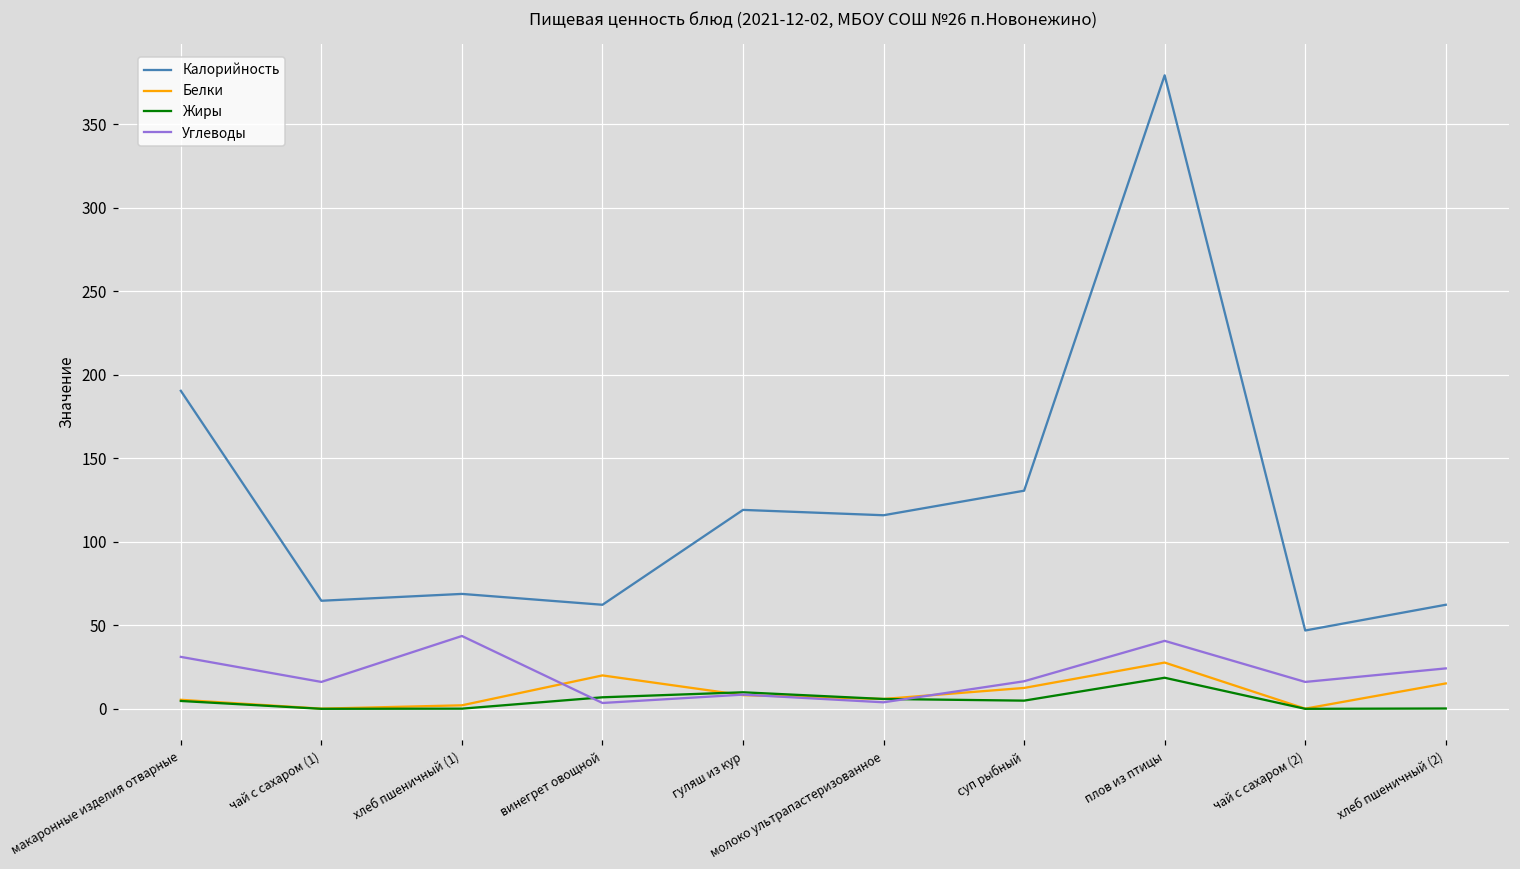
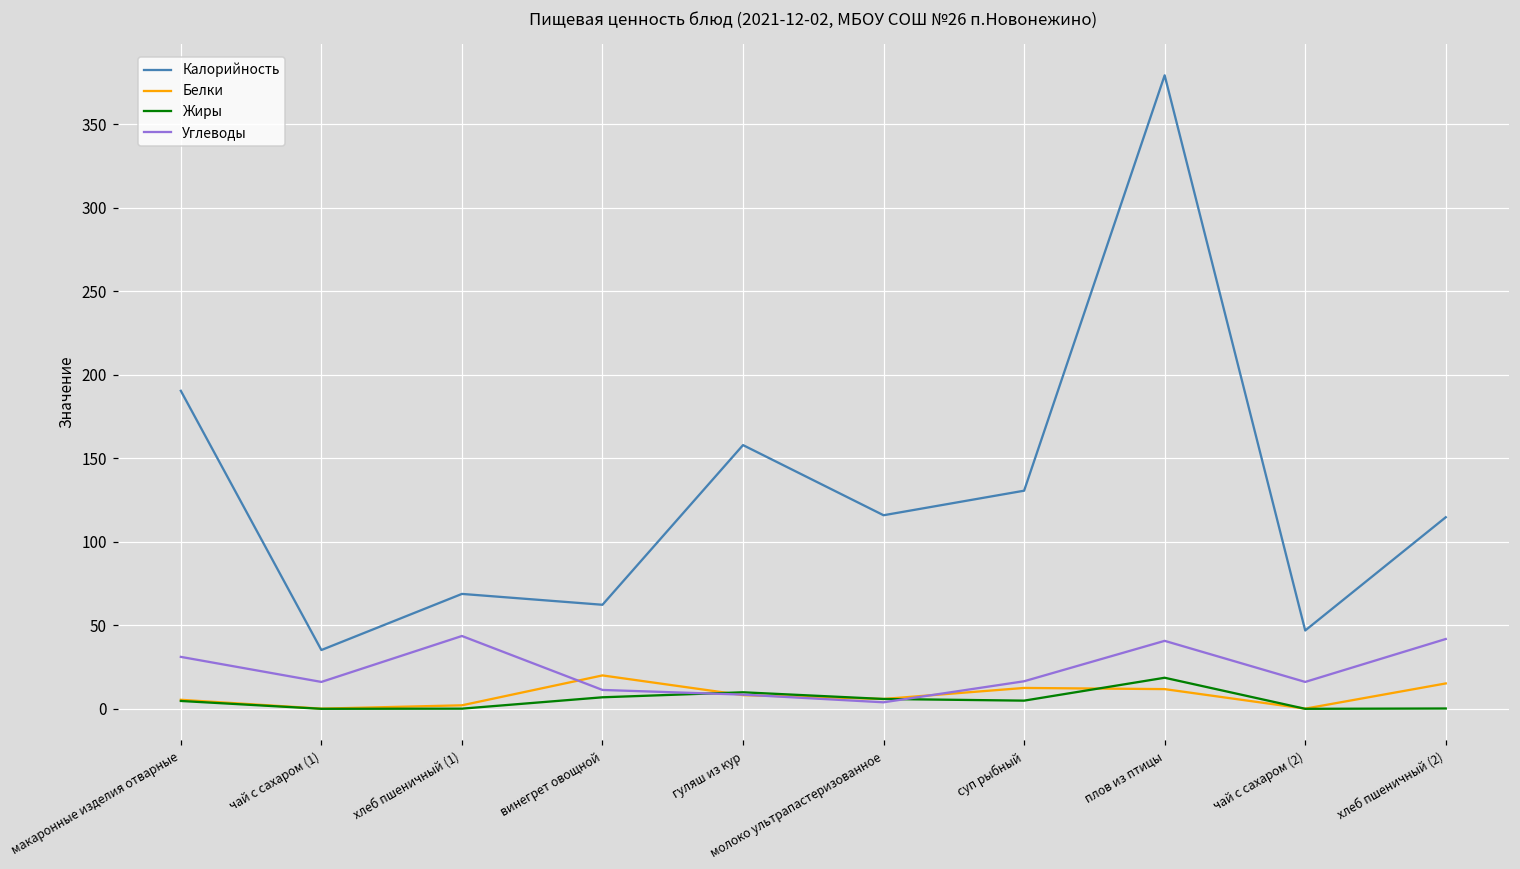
Калорийность, чай с сахаром (1): 65 -> 35
Углеводы, винегрет овощной: 4 -> 11
Калорийность, гуляш из кур: 119 -> 158
Белки, плов из птицы: 28 -> 12
Калорийность, хлеб пшеничный (2): 62 -> 115
Углеводы, хлеб пшеничный (2): 24 -> 42
